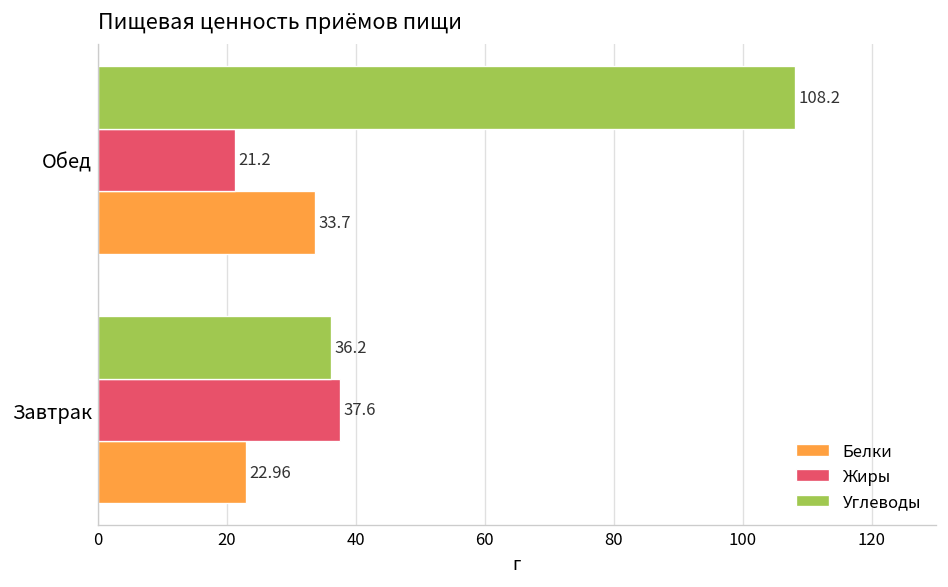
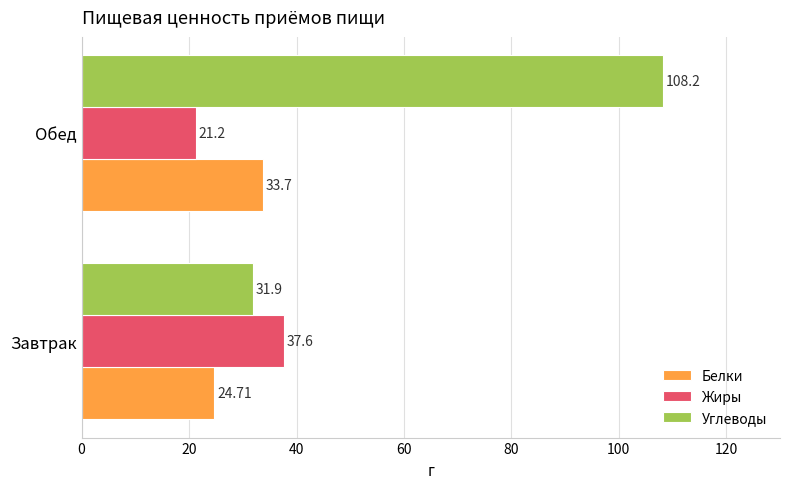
Углеводы, Завтрак: 36.2 -> 31.9
Белки, Завтрак: 22.96 -> 24.71
